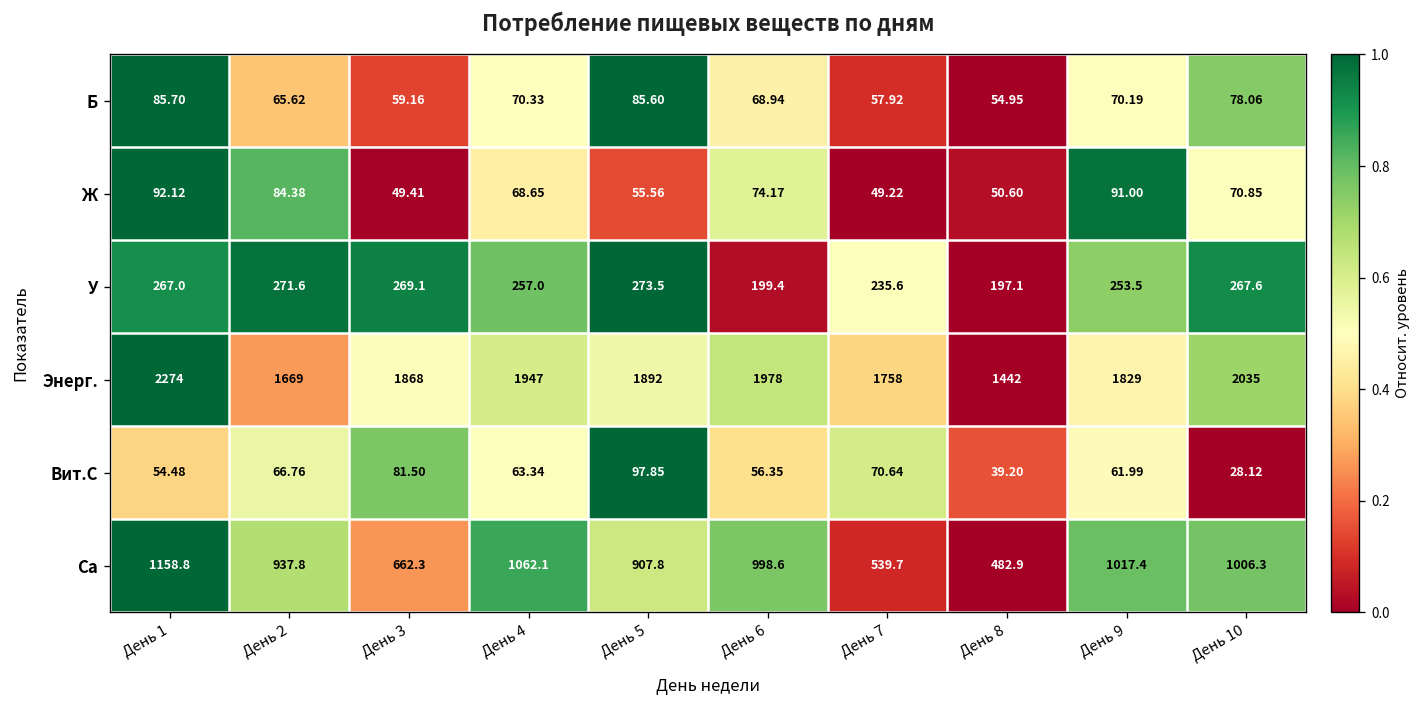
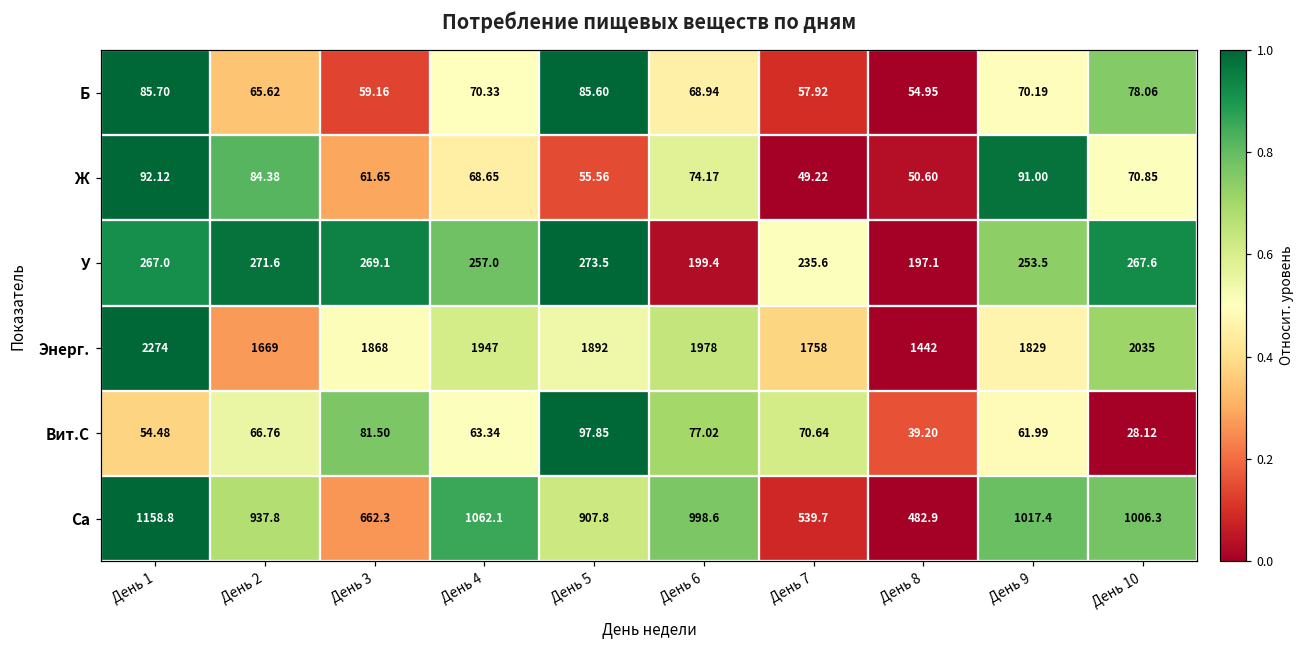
Ж, День 3: 49.41 -> 61.65
Вит.С, День 6: 56.35 -> 77.02
